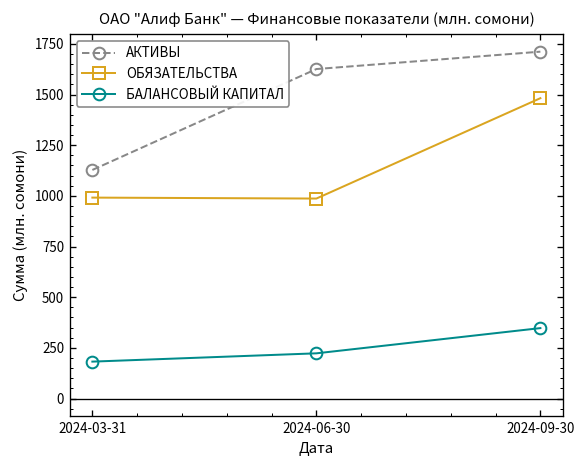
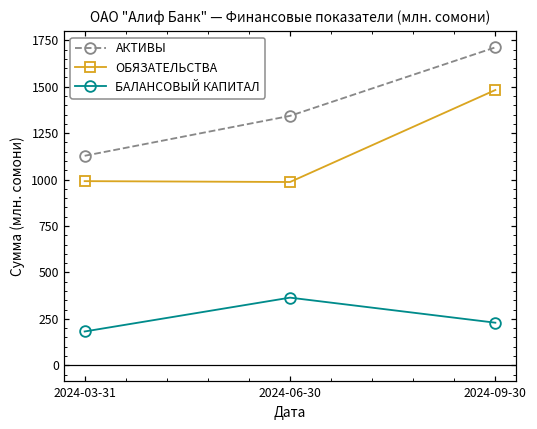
АКТИВЫ, 2024-06-30: 1630 -> 1340
БАЛАНСОВЫЙ КАПИТАЛ, 2024-06-30: 220 -> 360
БАЛАНСОВЫЙ КАПИТАЛ, 2024-09-30: 350 -> 230
